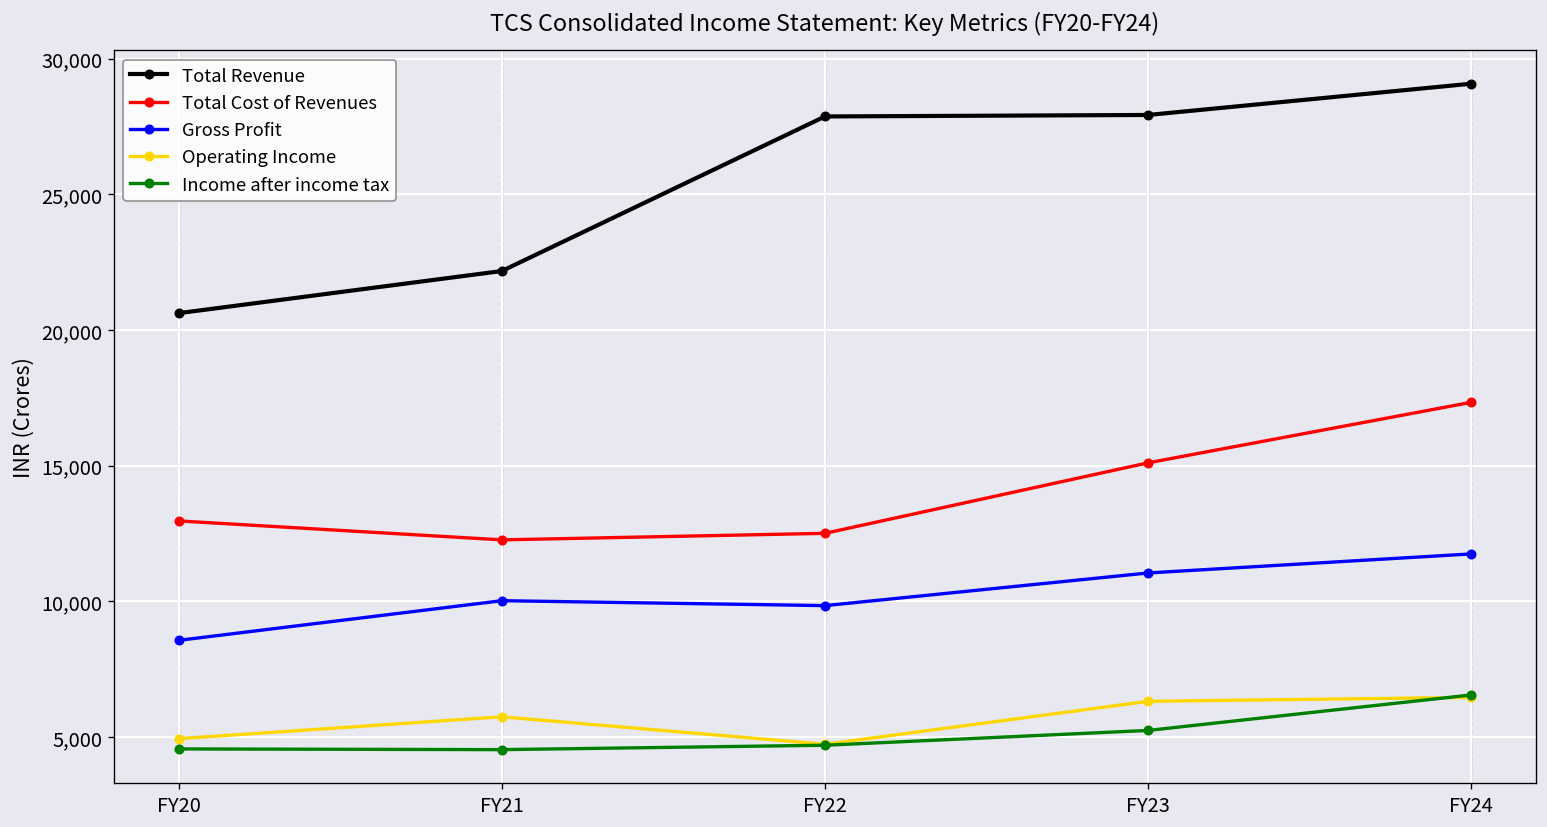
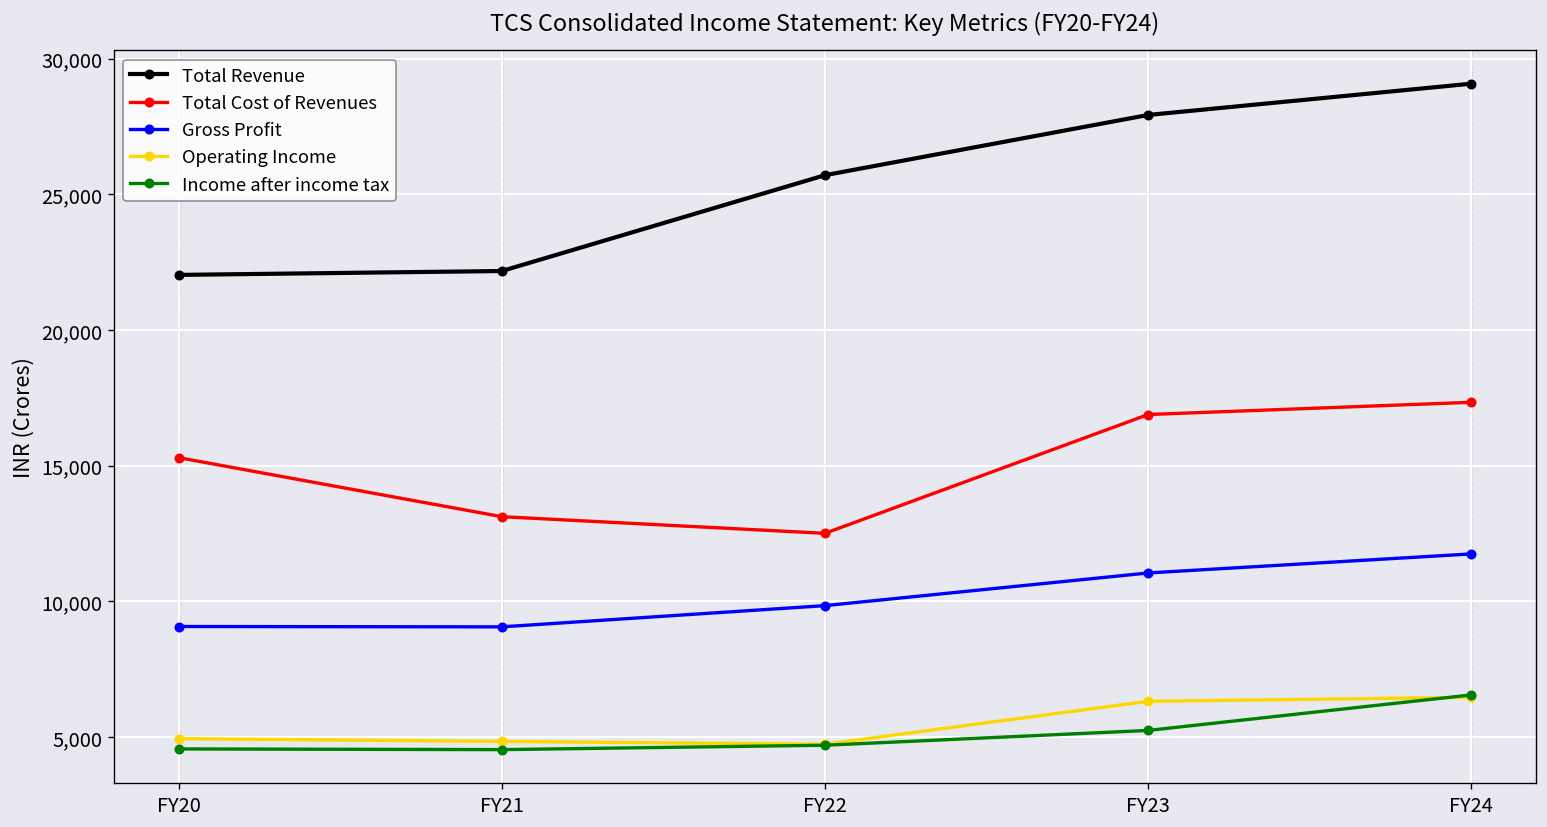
Total Revenue, FY20: 20,600 -> 22,000
Total Cost of Revenues, FY20: 13,000 -> 15,300
Gross Profit, FY20: 8,600 -> 9,100
Total Cost of Revenues, FY21: 12,300 -> 13,100
Gross Profit, FY21: 10,000 -> 9,100
Operating Income, FY21: 5,700 -> 4,800
Total Revenue, FY22: 27,900 -> 25,700
Total Cost of Revenues, FY23: 15,100 -> 16,900
